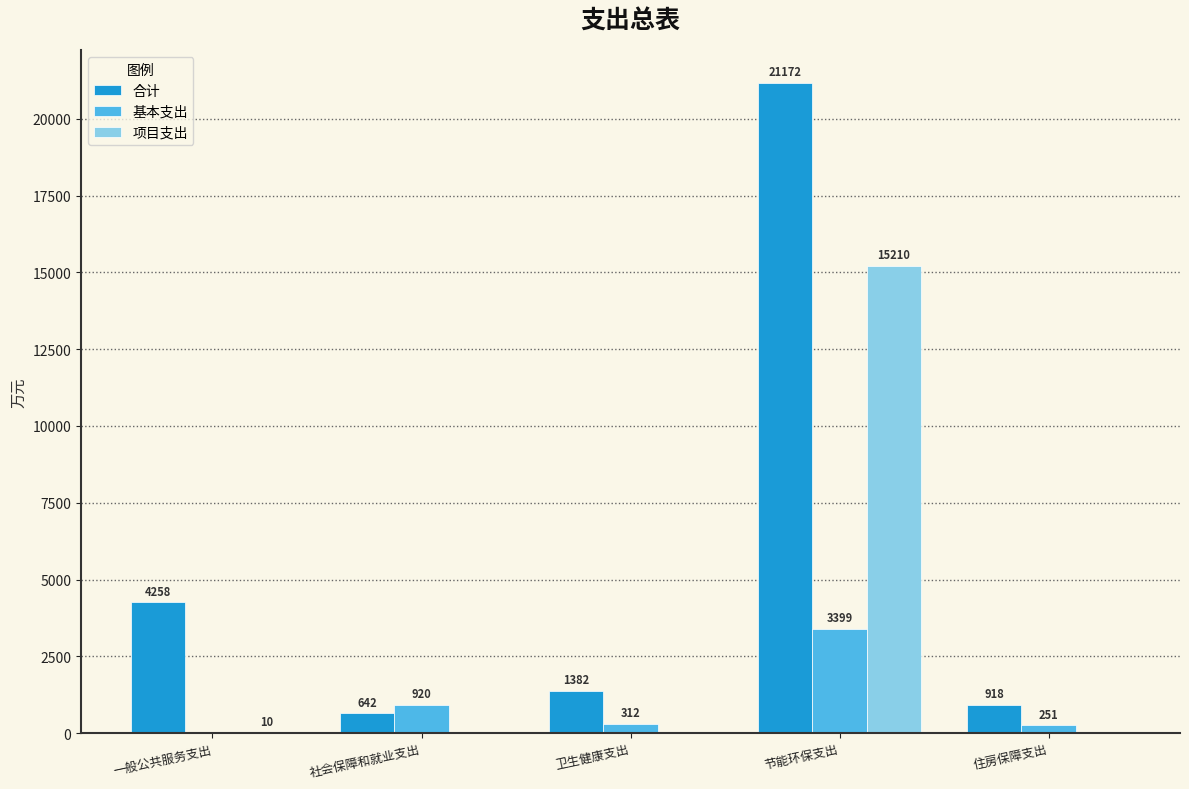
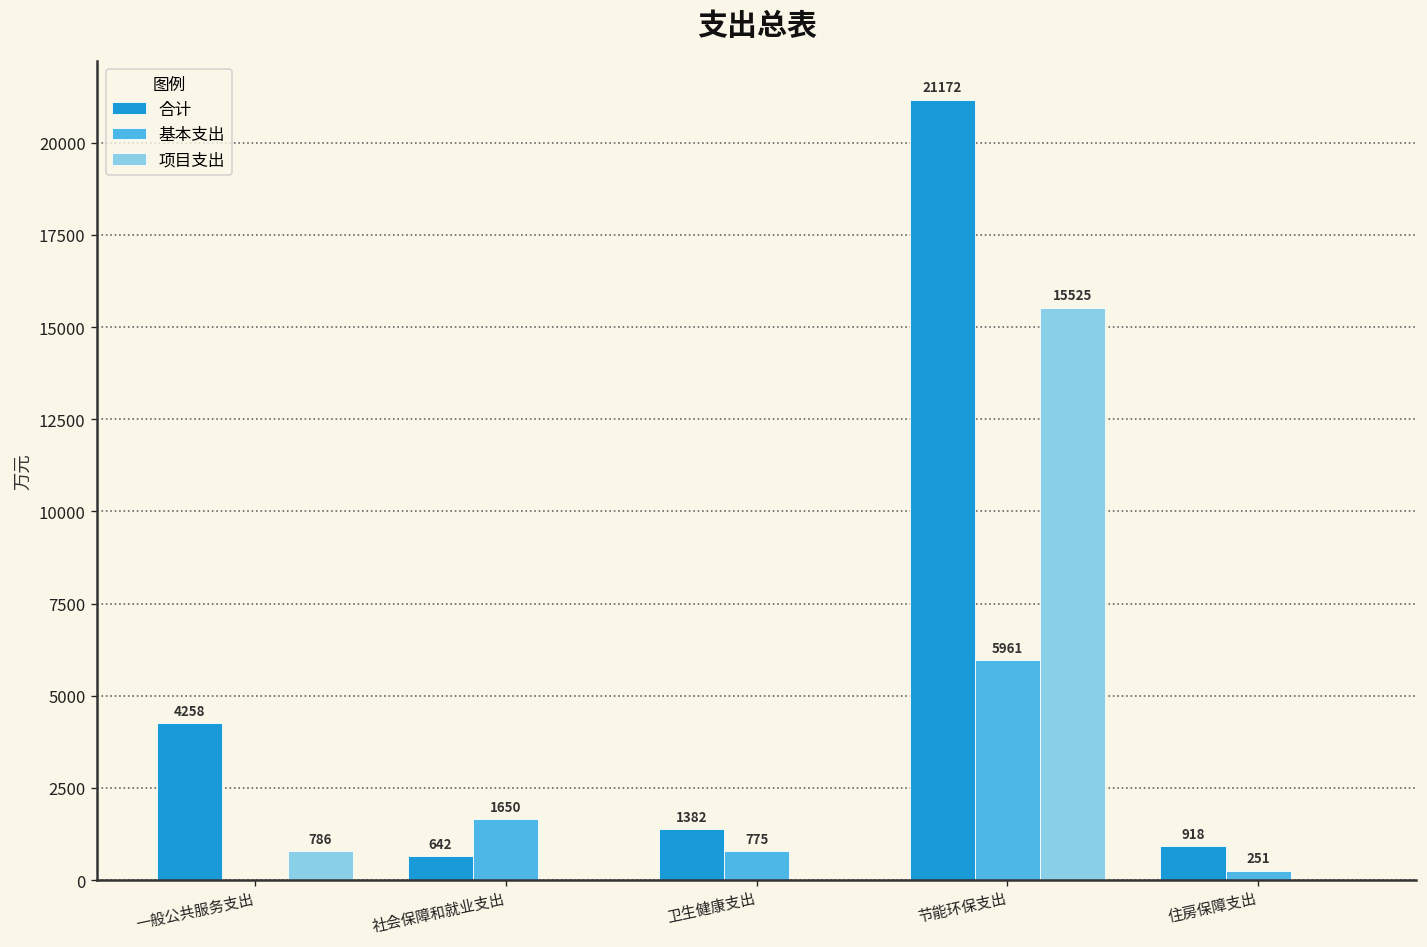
项目支出, 一般公共服务支出: 10 -> 786
基本支出, 社会保障和就业支出: 920 -> 1650
基本支出, 卫生健康支出: 312 -> 775
基本支出, 节能环保支出: 3399 -> 5961
项目支出, 节能环保支出: 15210 -> 15525
